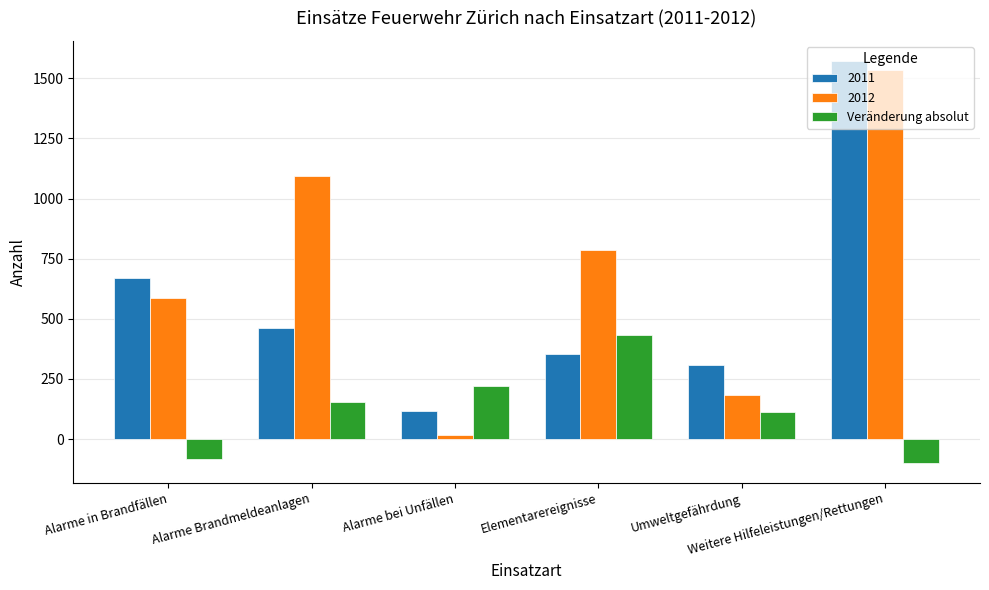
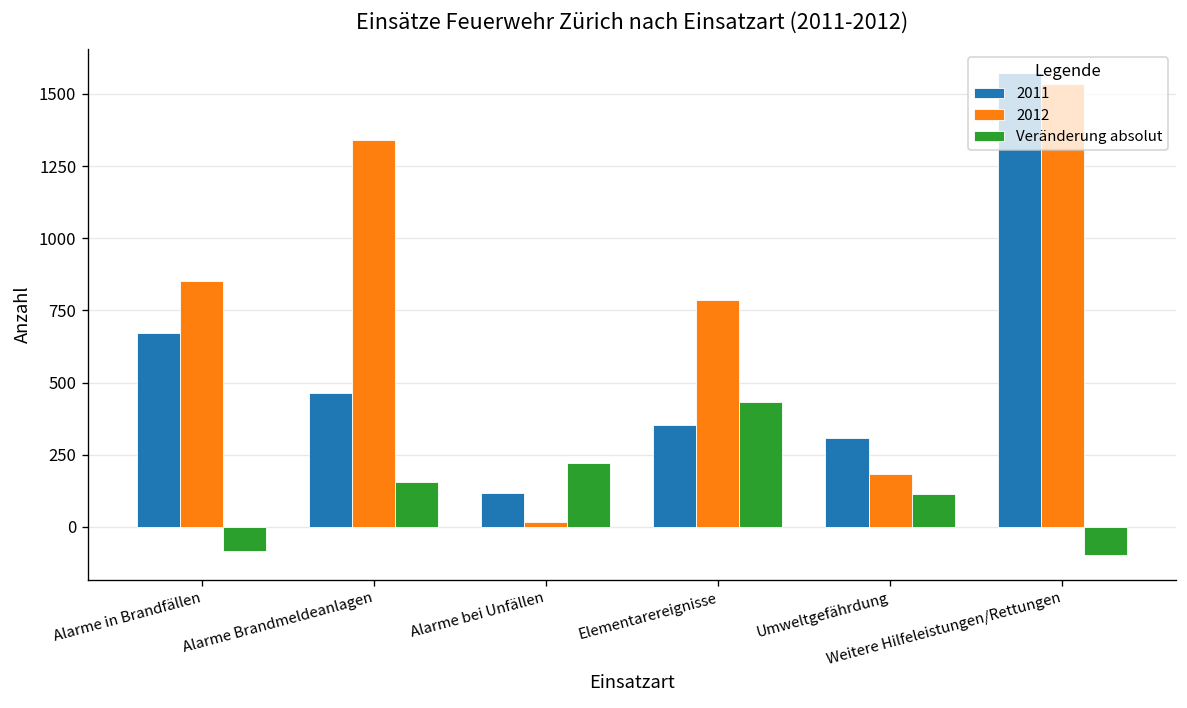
2012, Alarme in Brandfällen: 590 -> 850
2012, Alarme Brandmeldeanlagen: 1090 -> 1340
